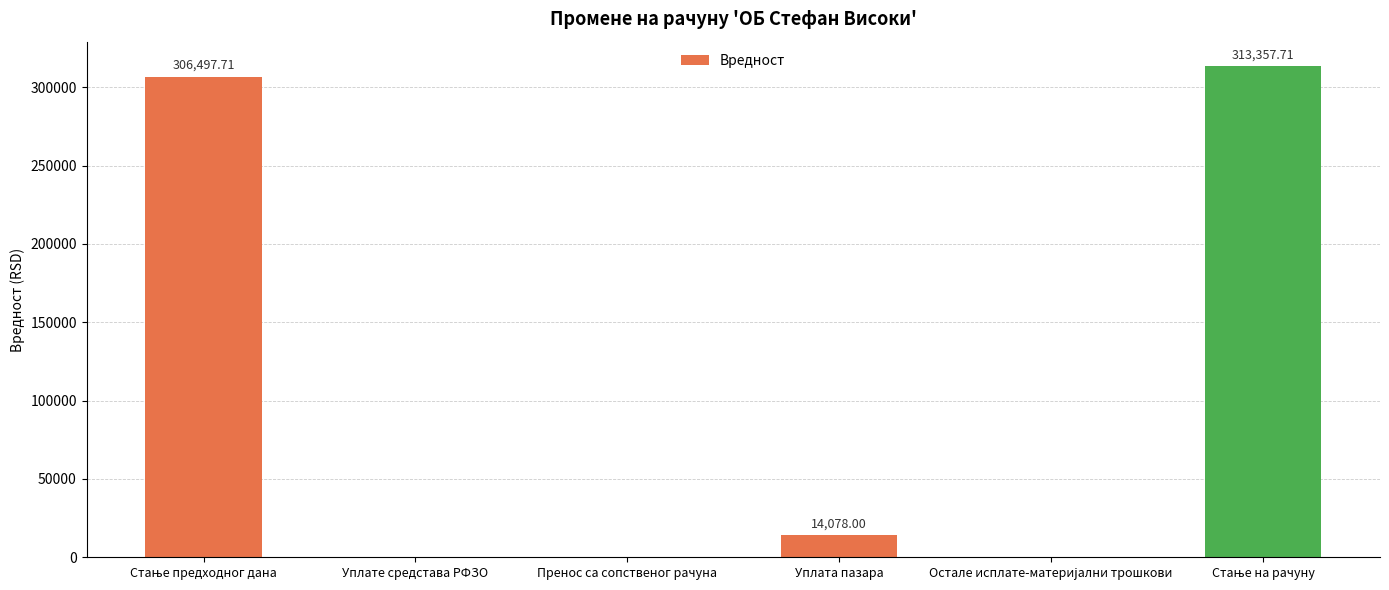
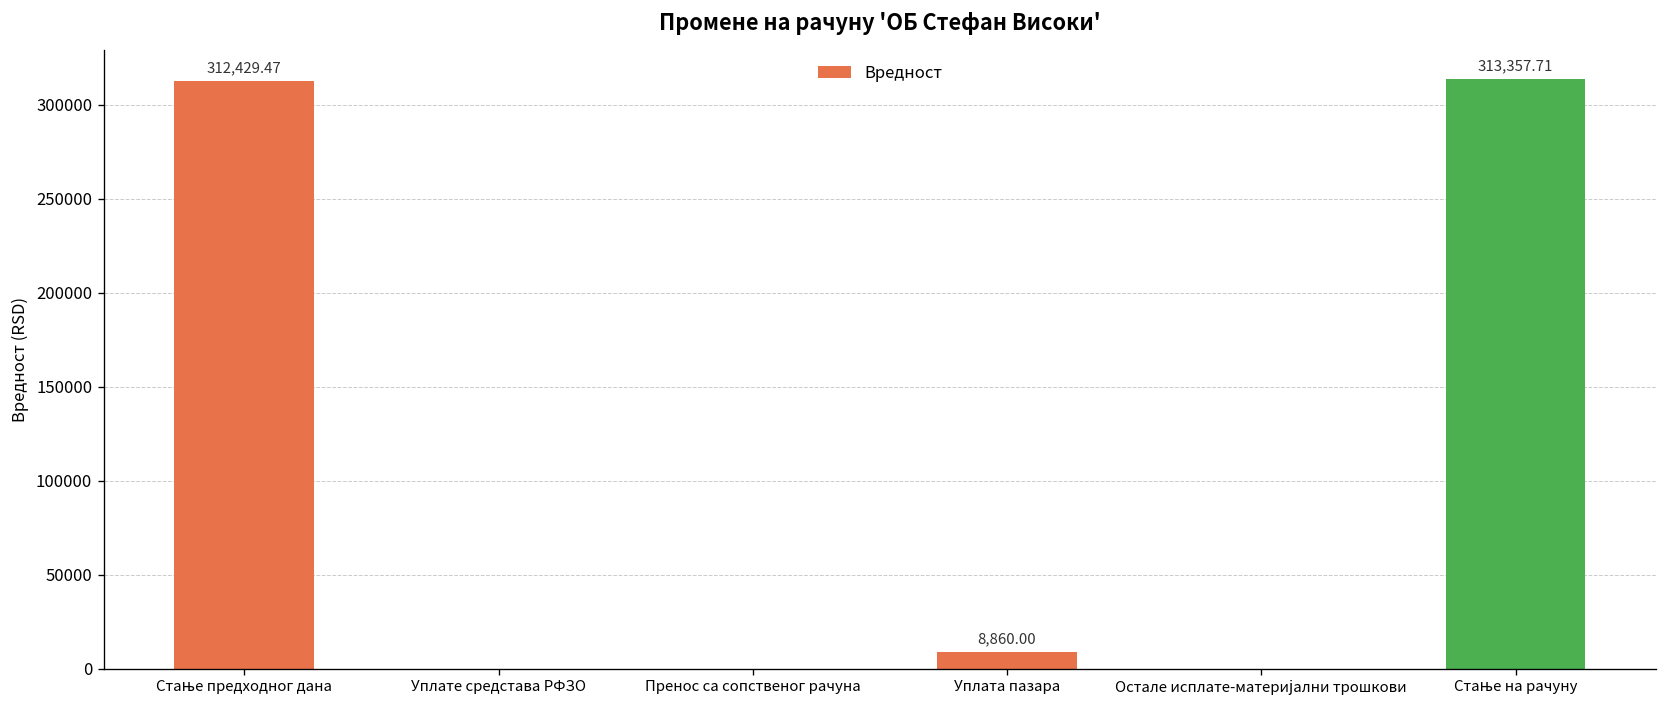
Стање предходног дана: 306,497.71 -> 312,429.47
Уплата пазара: 14,078.00 -> 8,860.00
